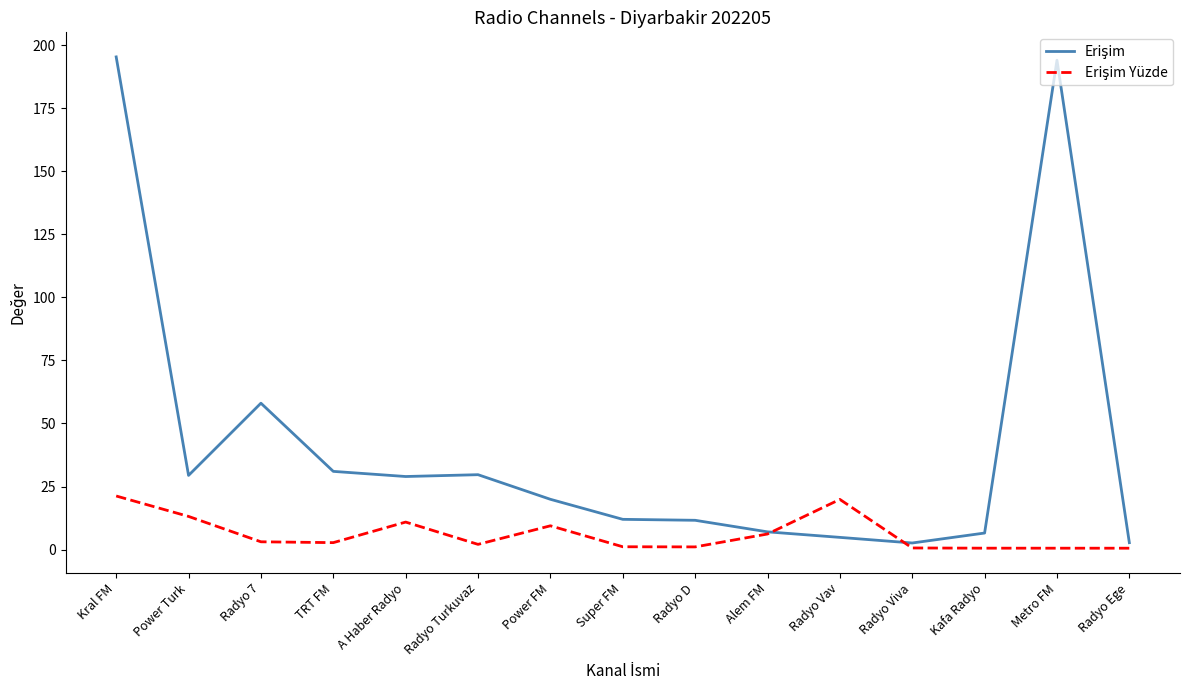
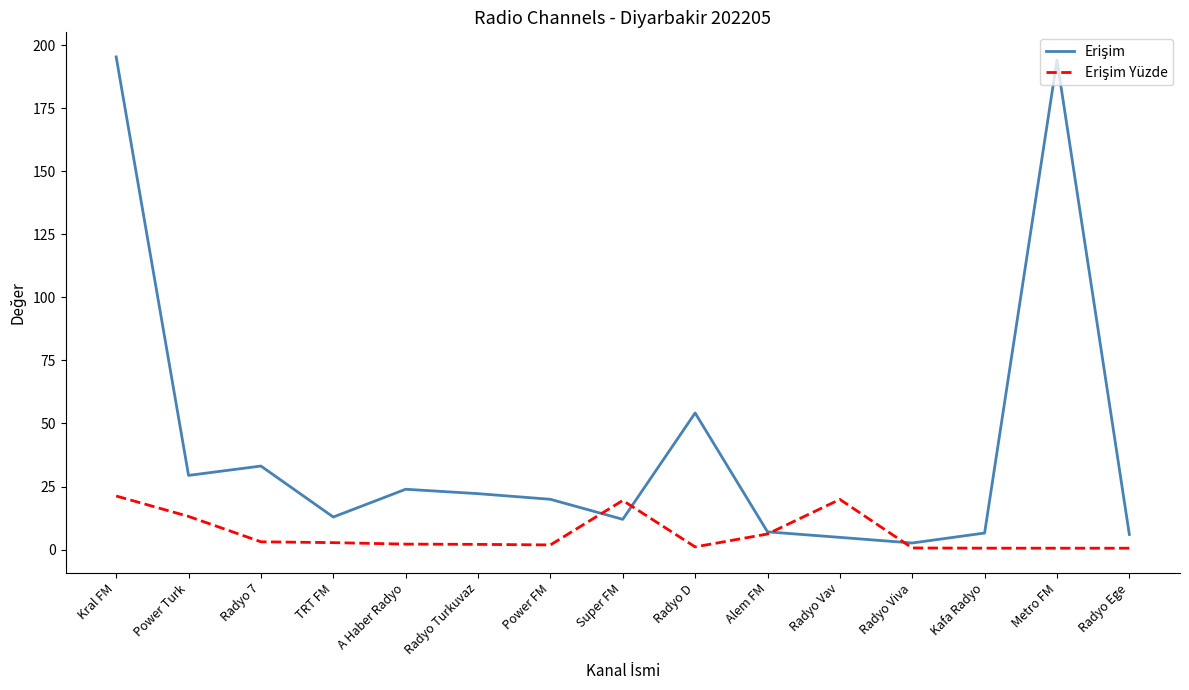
Erişim, Radyo 7: 58 -> 33
Erişim, TRT FM: 31 -> 13
Erişim, A Haber Radyo: 29 -> 24
Erişim Yüzde, A Haber Radyo: 11 -> 2
Erişim, Radyo Turkuvaz: 30 -> 22
Erişim Yüzde, Power FM: 9 -> 2
Erişim Yüzde, Super FM: 1 -> 19
Erişim, Radyo D: 12 -> 54
Erişim, Radyo Ege: 3 -> 6
